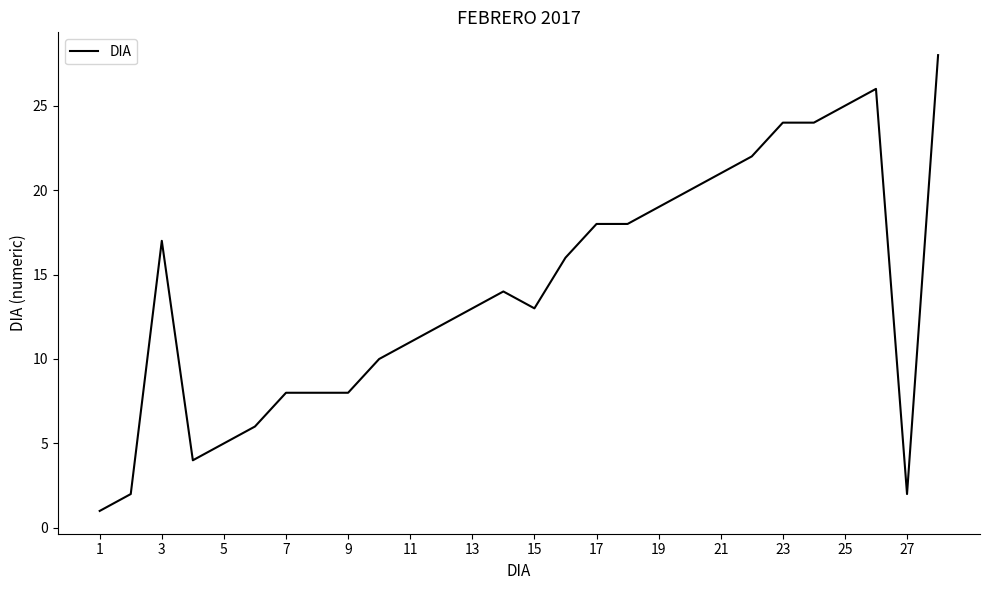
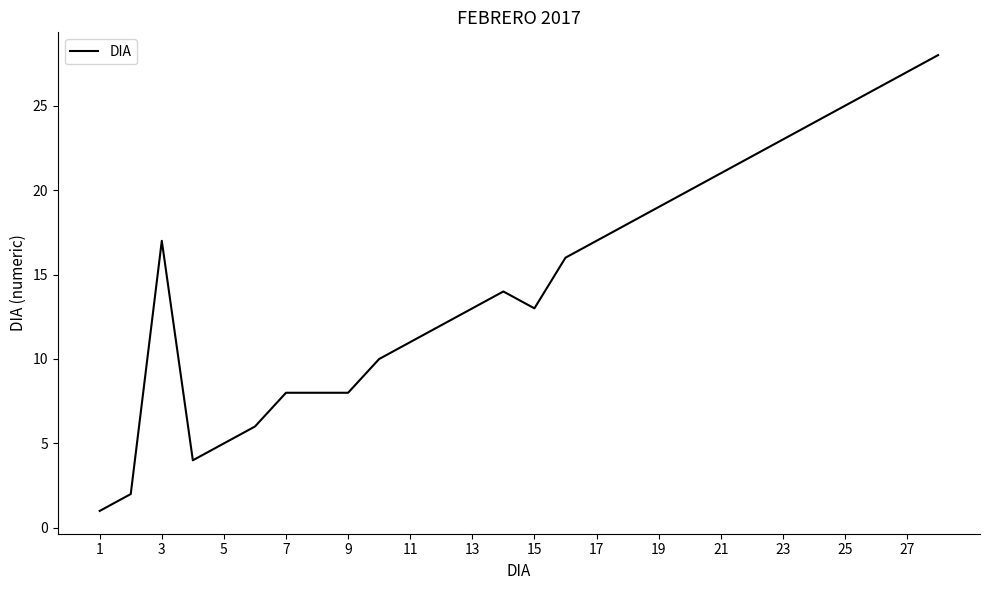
17: 18 -> 17
23: 24 -> 23
27: 2 -> 27
